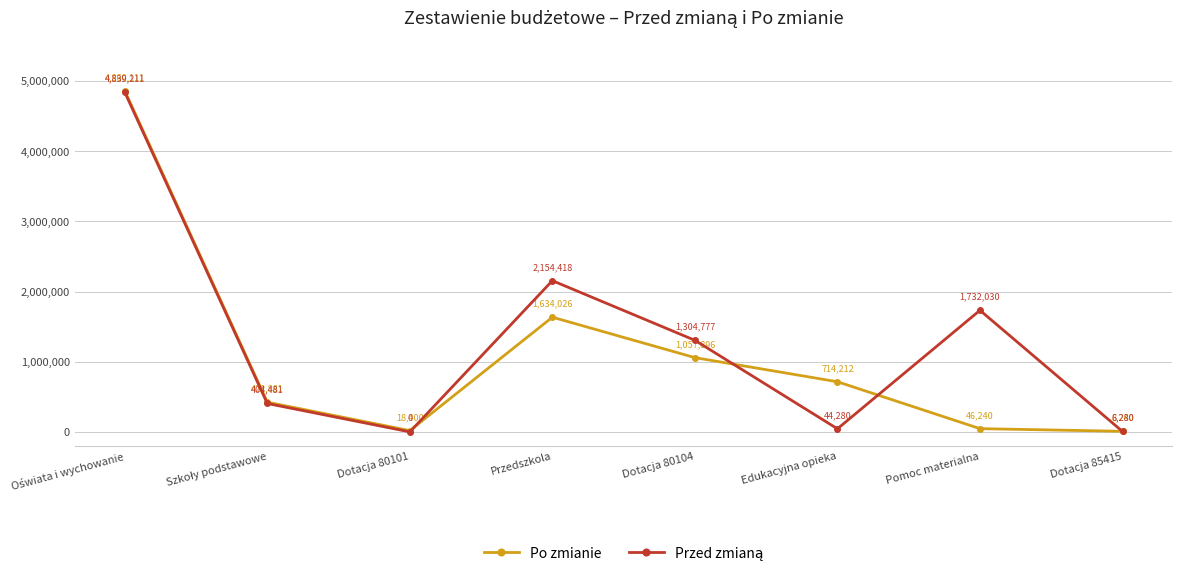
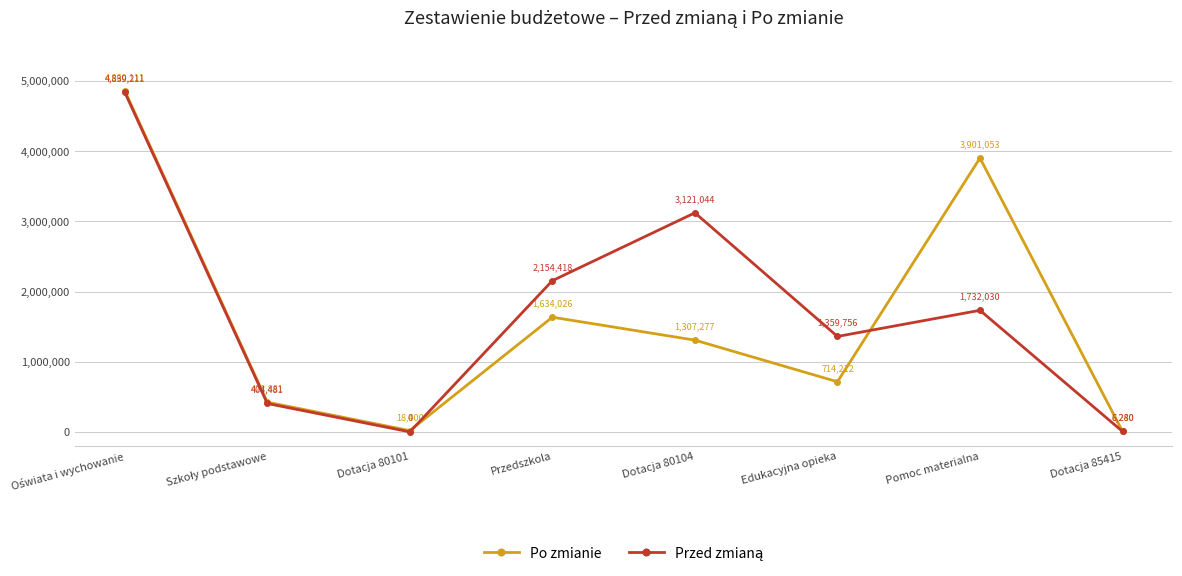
Po zmianie, Dotacja 80104: 1,057,896 -> 1,307,277
Przed zmianą, Dotacja 80104: 1,304,777 -> 3,121,044
Przed zmianą, Edukacyjna opieka: 44,280 -> 1,359,756
Po zmianie, Pomoc materialna: 46,240 -> 3,901,053
